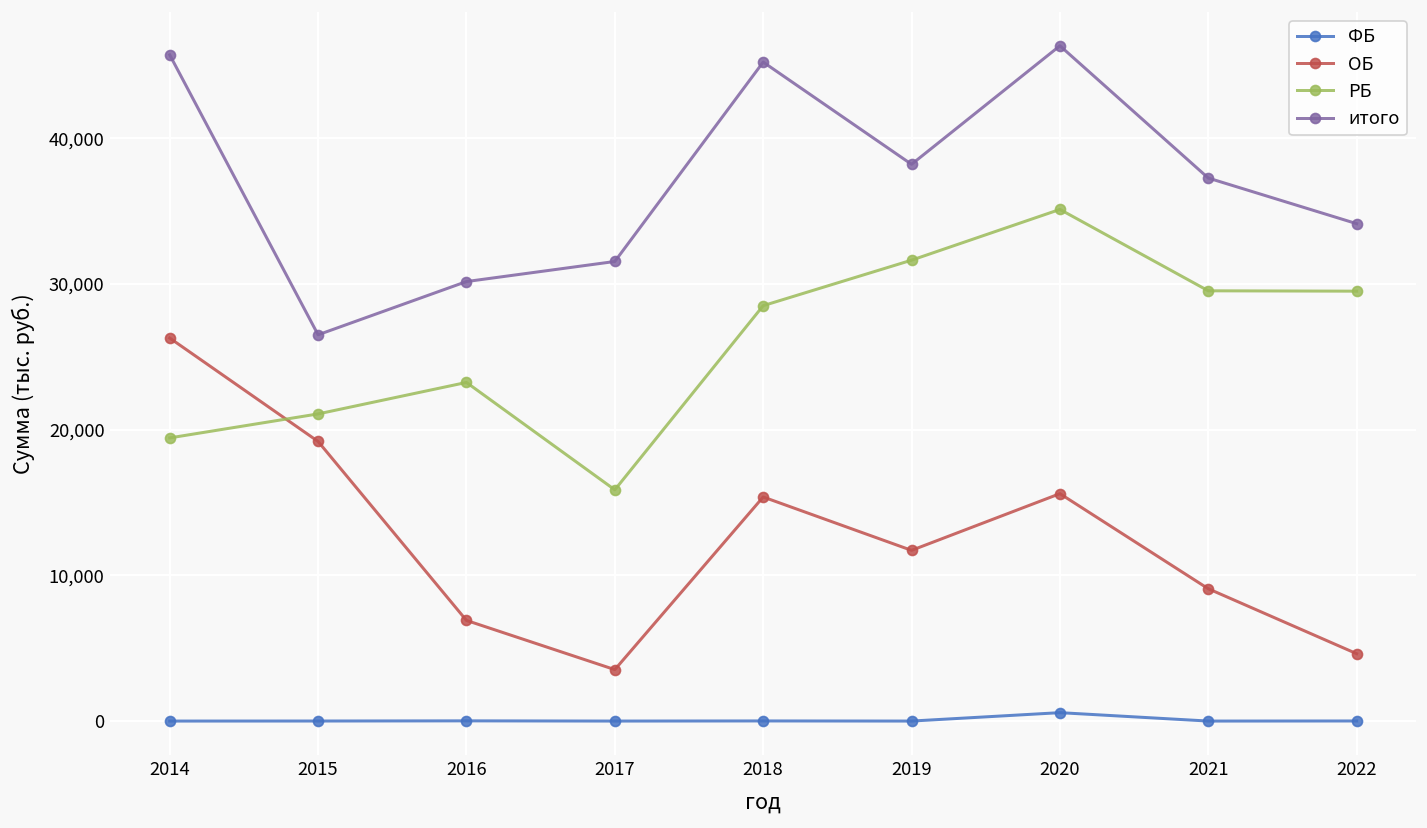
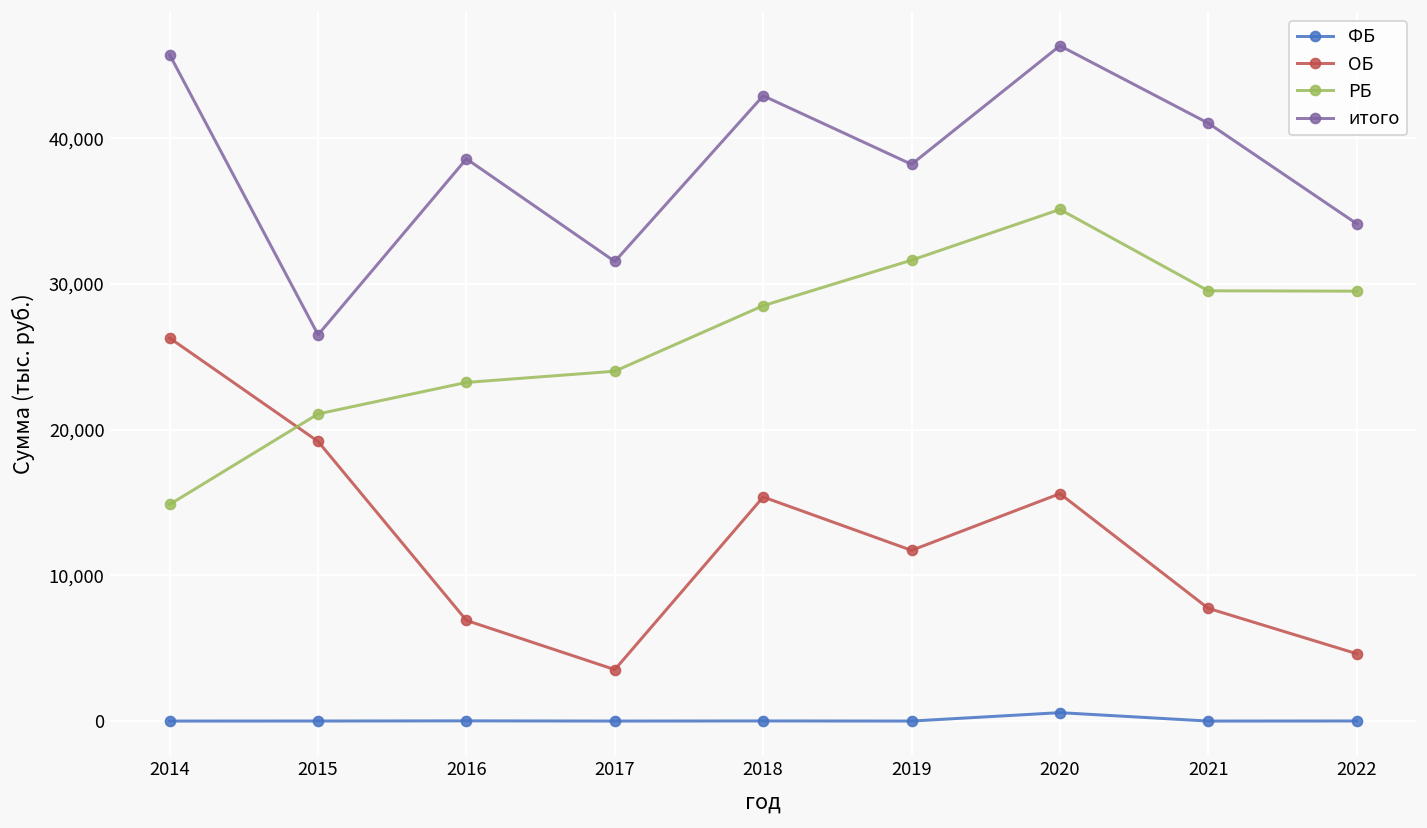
РБ, 2014: 19,400 -> 14,900
итого, 2016: 30,200 -> 38,600
РБ, 2017: 15,900 -> 24,000
итого, 2018: 45,200 -> 42,900
ОБ, 2021: 9,100 -> 7,700
итого, 2021: 37,300 -> 41,000
